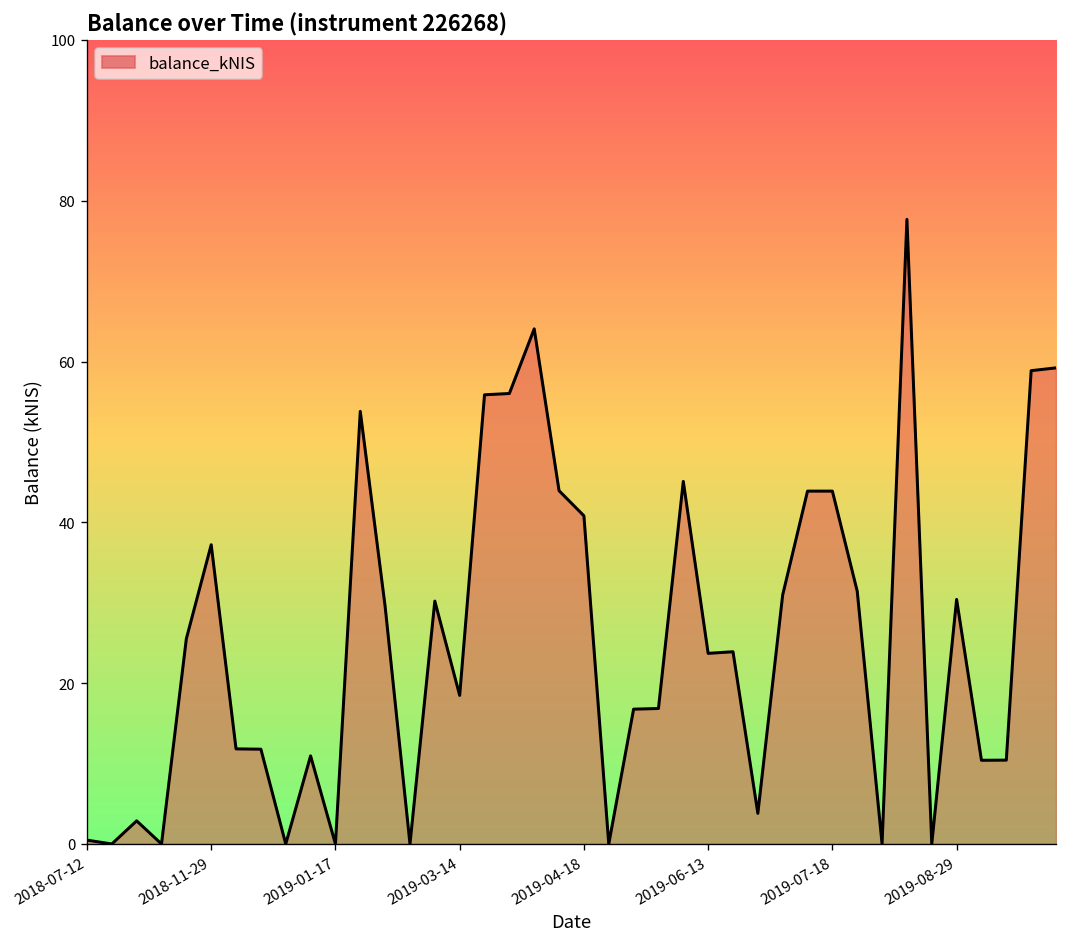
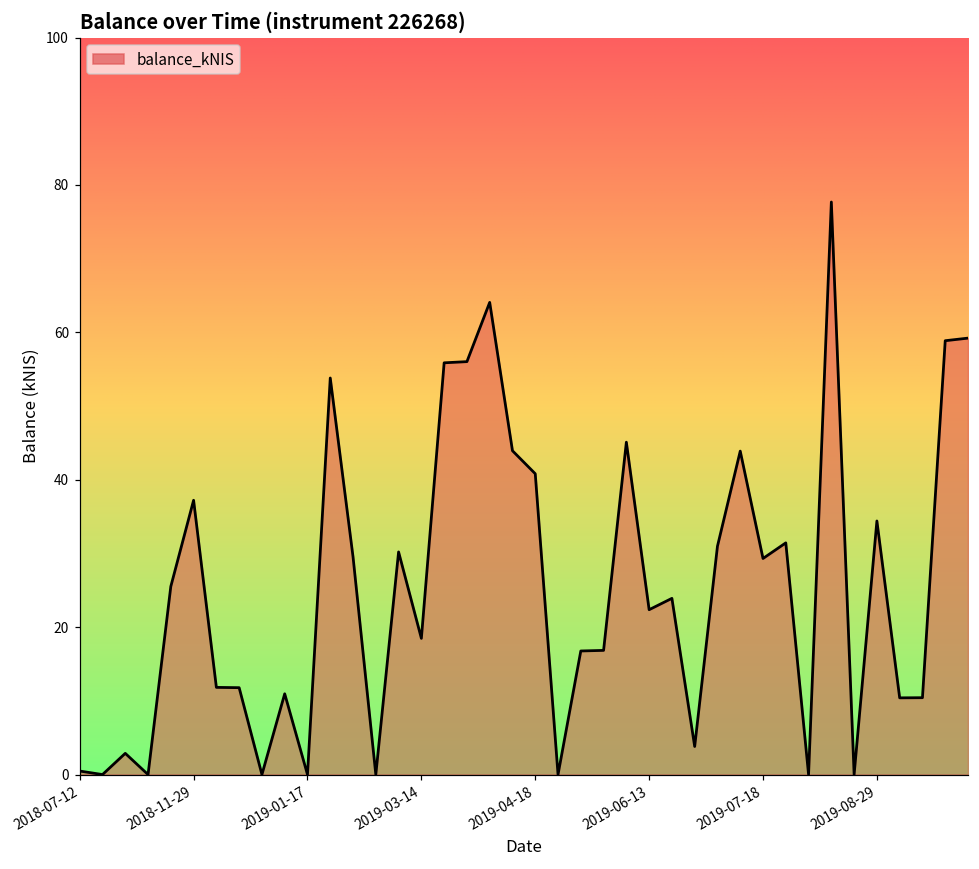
2019-06-13: 24 -> 22
2019-07-18: 44 -> 29
2019-08-29: 30 -> 34
